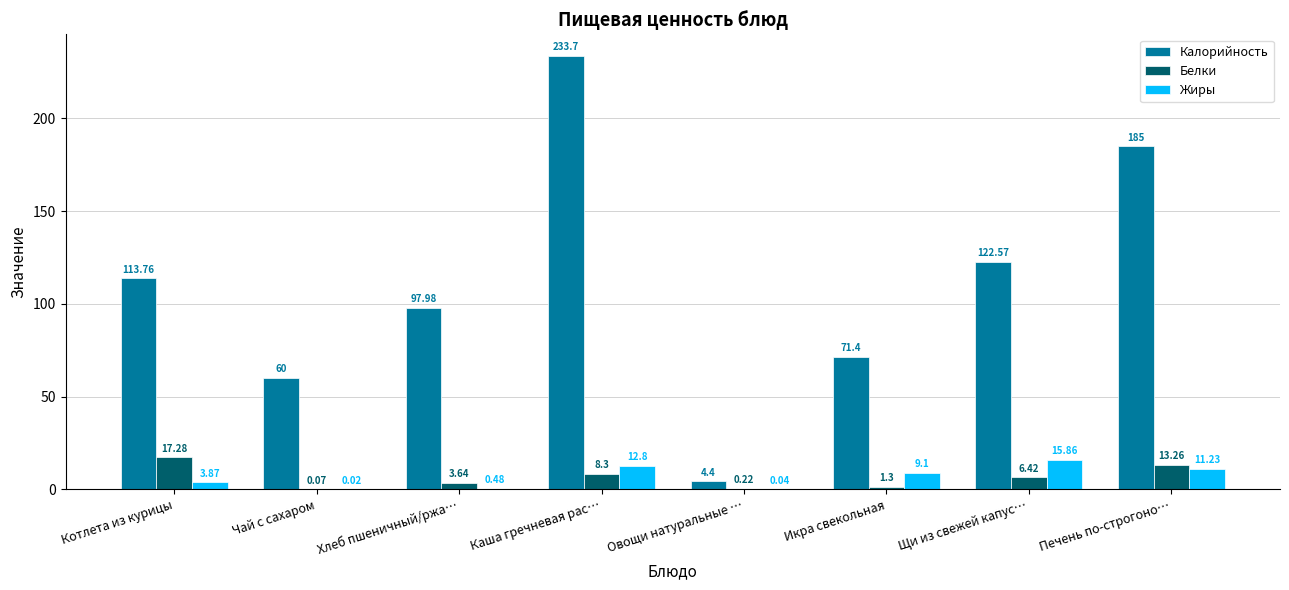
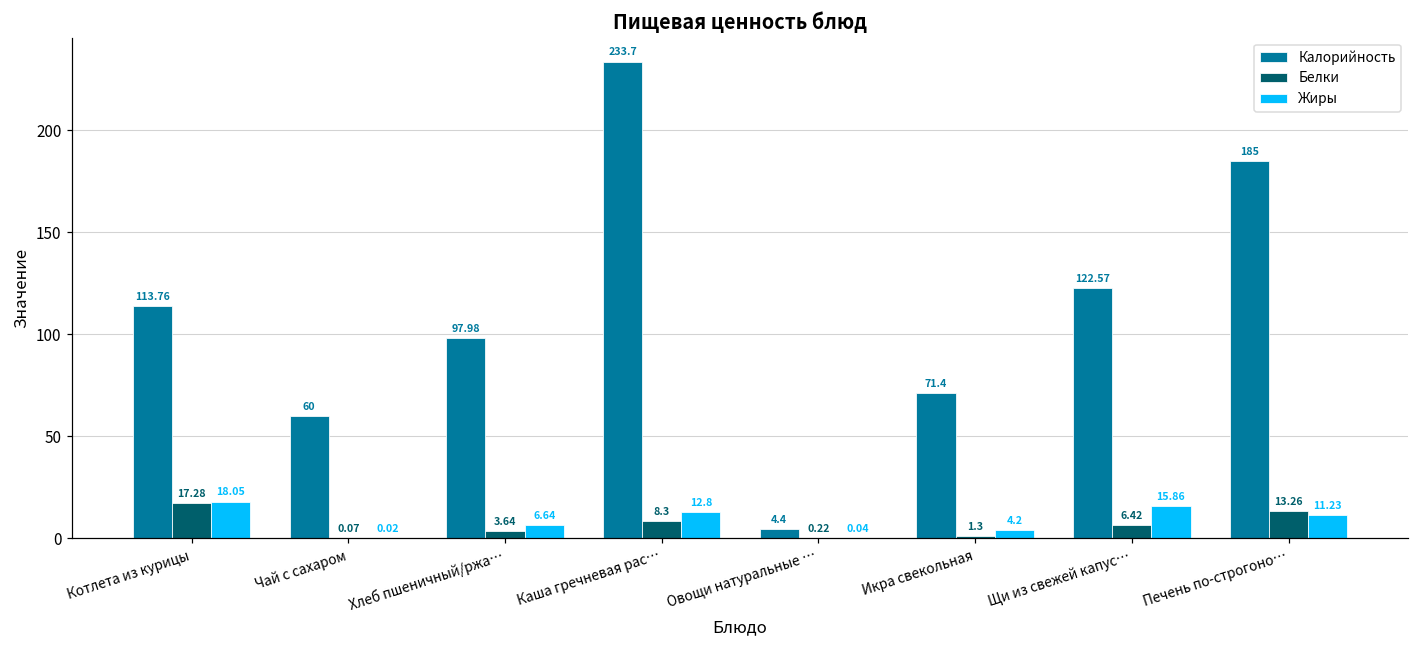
Жиры, Котлета из курицы: 3.87 -> 18.05
Жиры, Хлеб пшеничный/ржа…: 0.48 -> 6.64
Жиры, Икра свекольная: 9.1 -> 4.2
